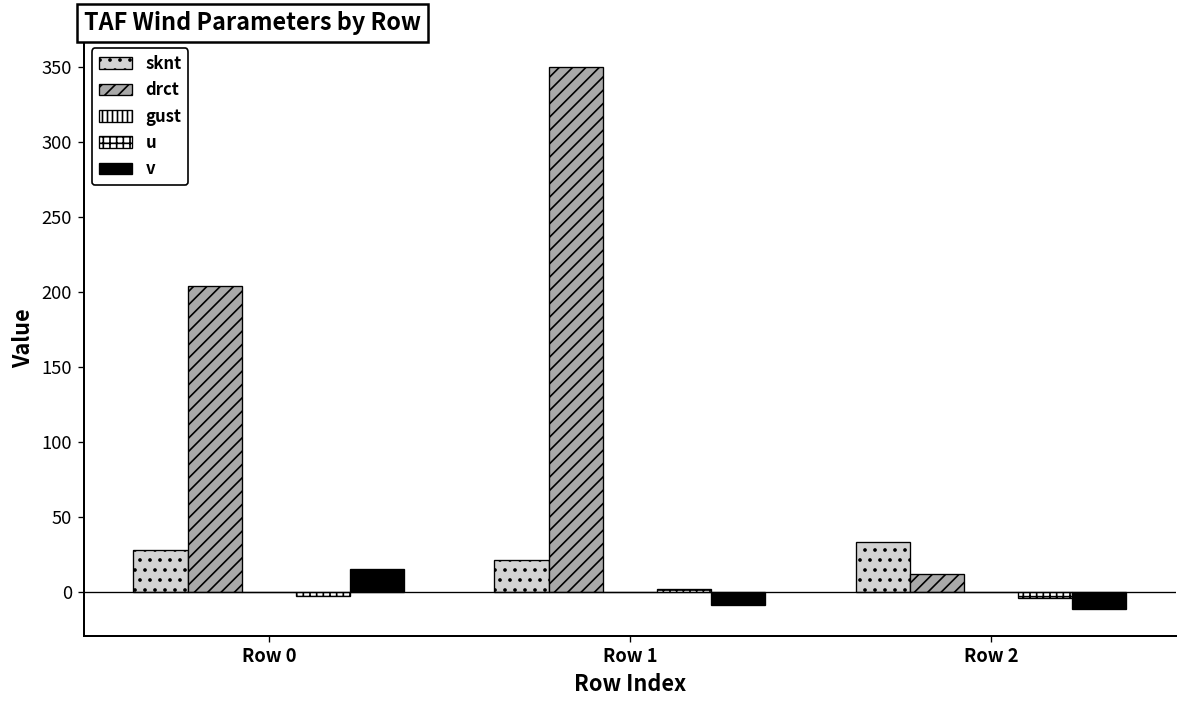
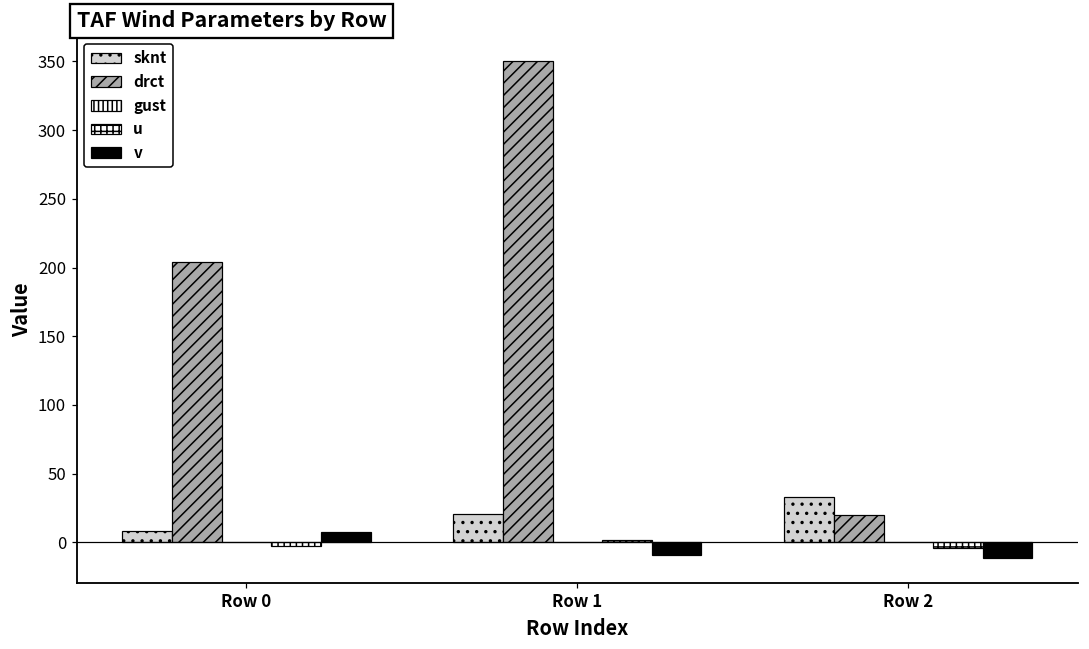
sknt, Row 0: 28 -> 8
v, Row 0: 15 -> 8
drct, Row 2: 12 -> 20
